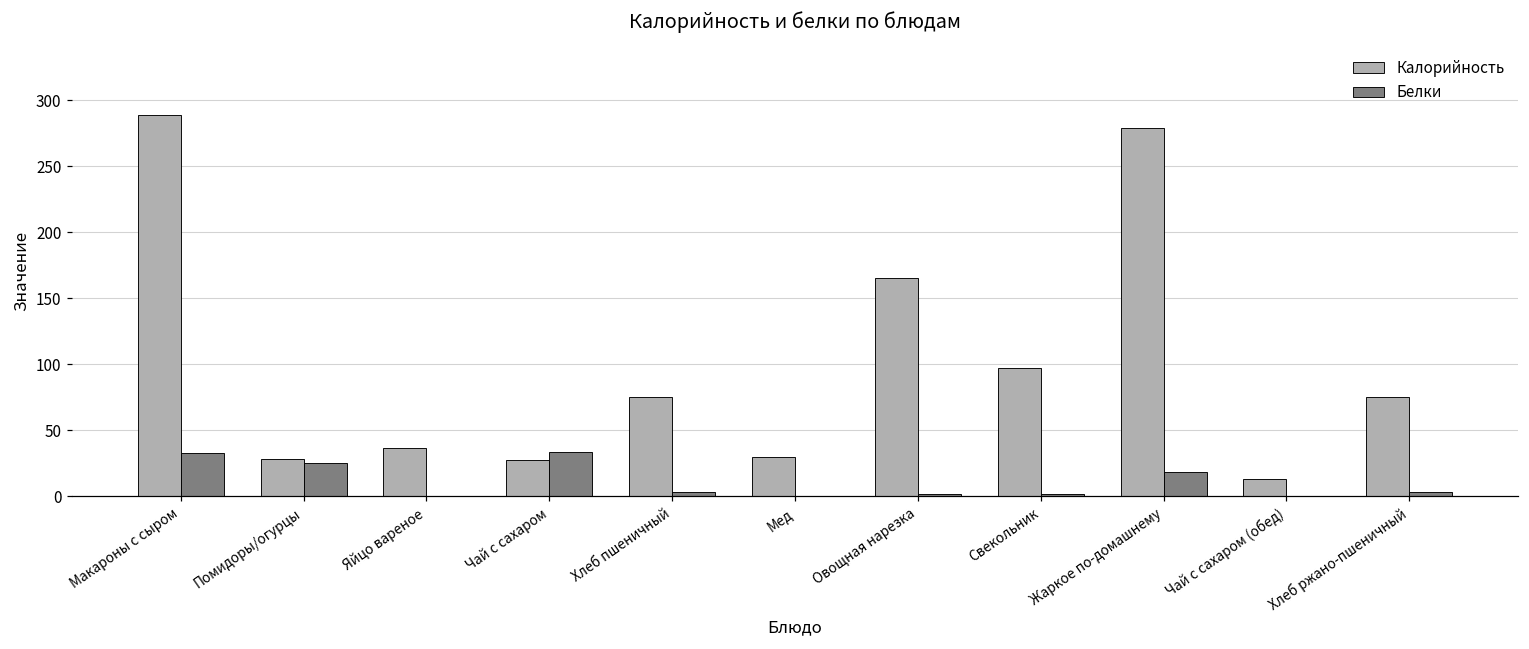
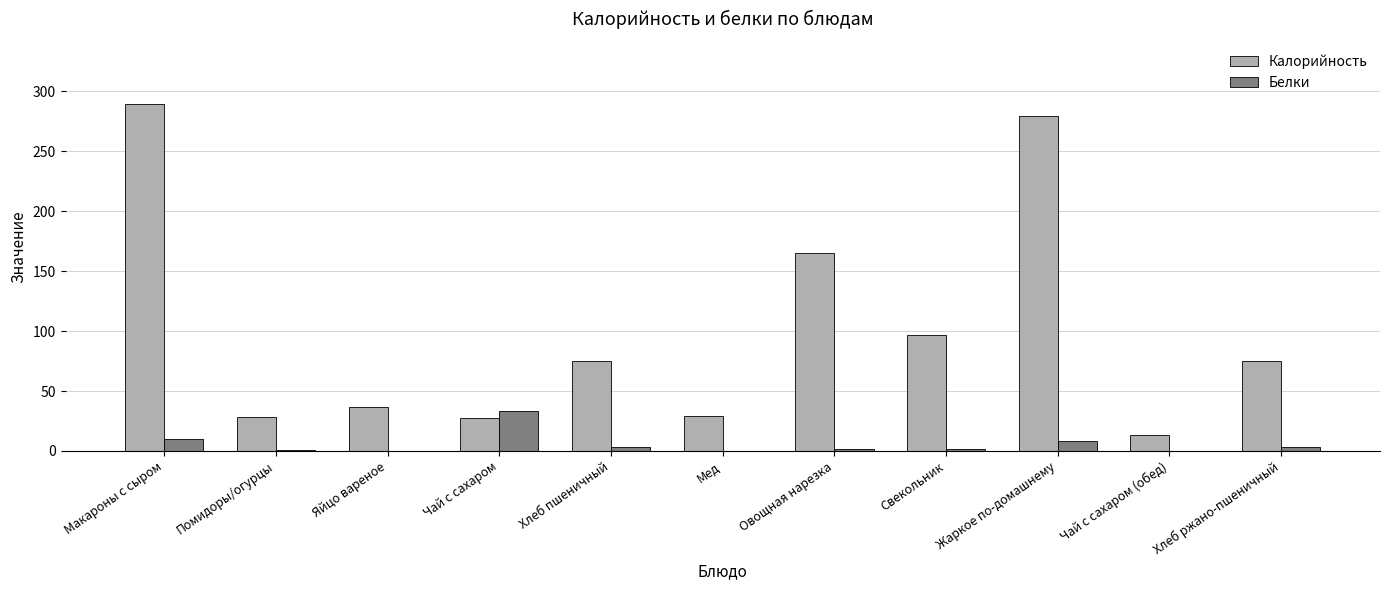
Белки, Макароны с сыром: 33 -> 10
Белки, Помидоры/огурцы: 25 -> 1
Белки, Жаркое по-домашнему: 18 -> 8
